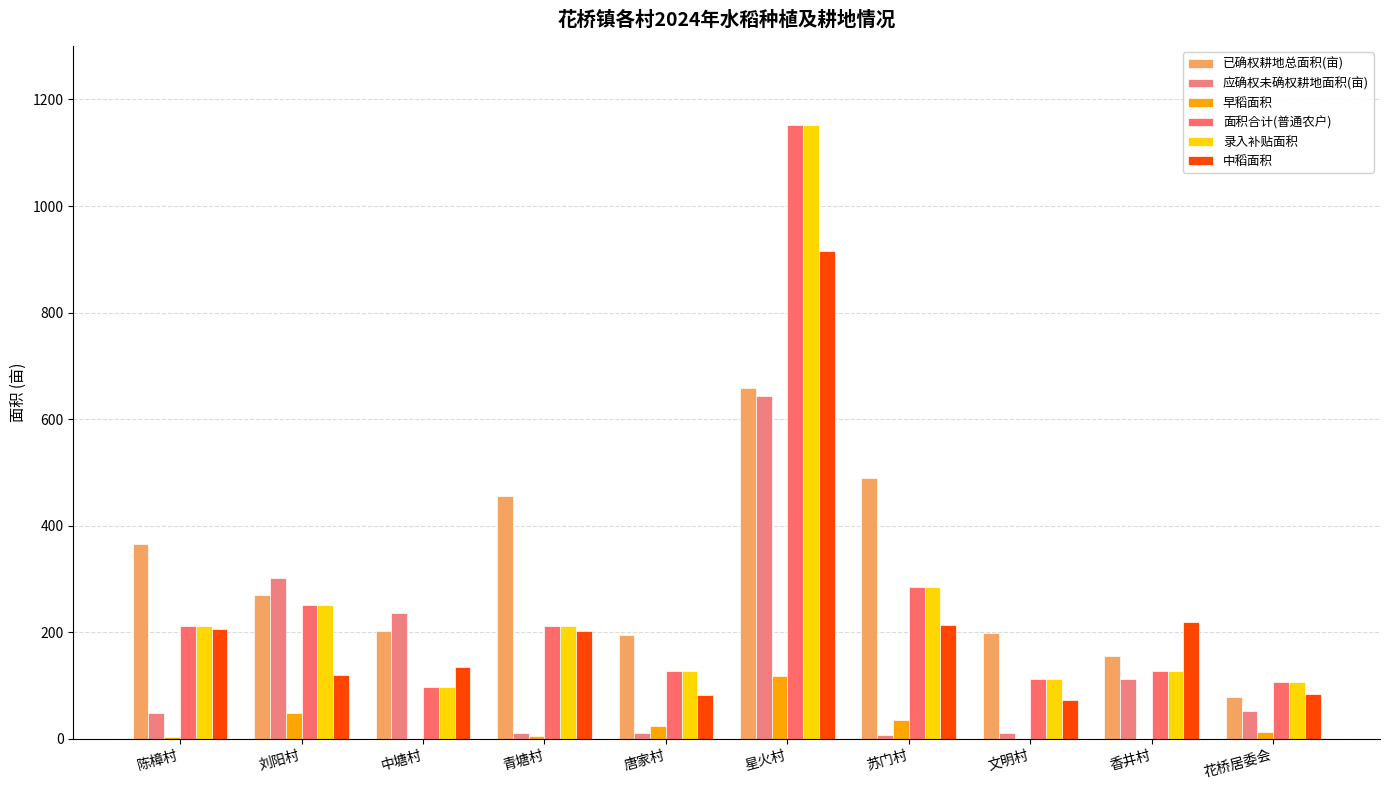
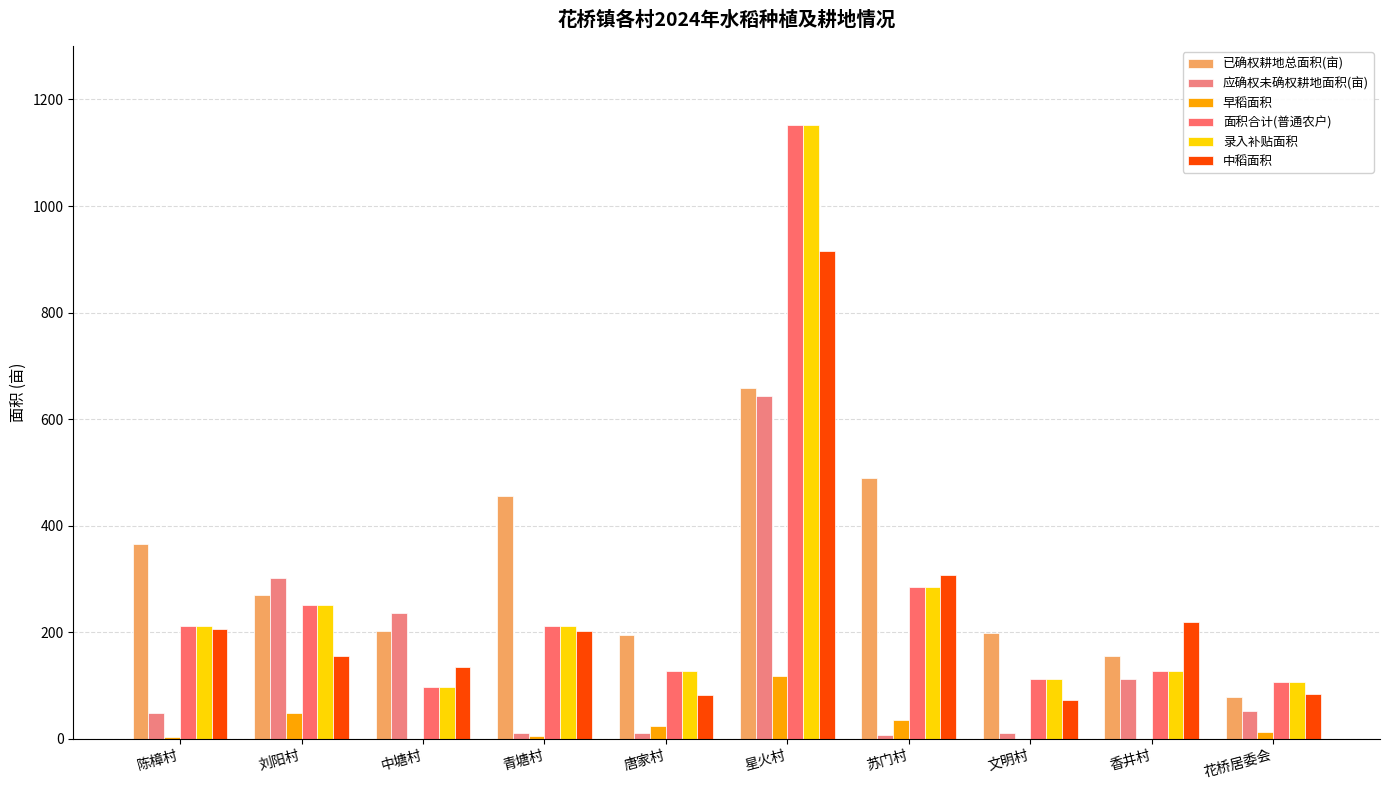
中稻面积, 刘阳村: 120 -> 160
中稻面积, 苏门村: 210 -> 310
